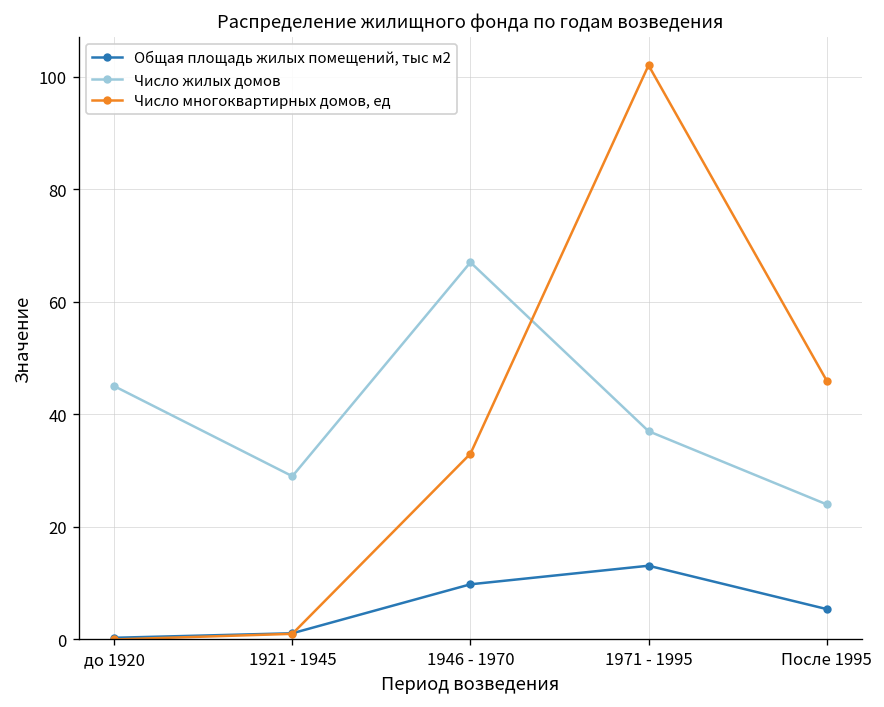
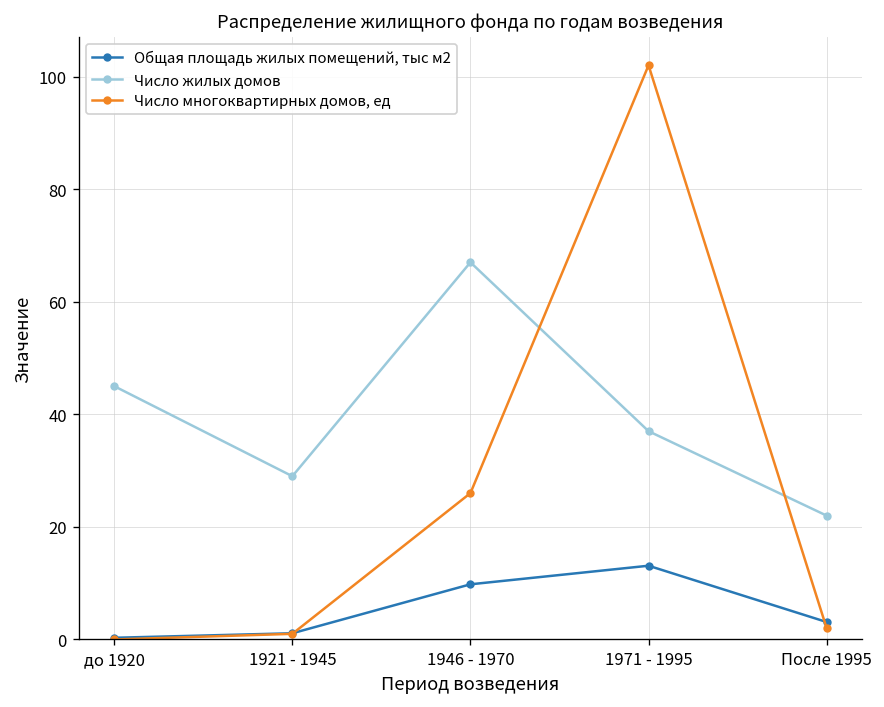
Число многоквартирных домов, ед, 1946 - 1970: 33 -> 26
Общая площадь жилых помещений, тыс м2, После 1995: 5 -> 3
Число жилых домов, После 1995: 24 -> 22
Число многоквартирных домов, ед, После 1995: 46 -> 2
